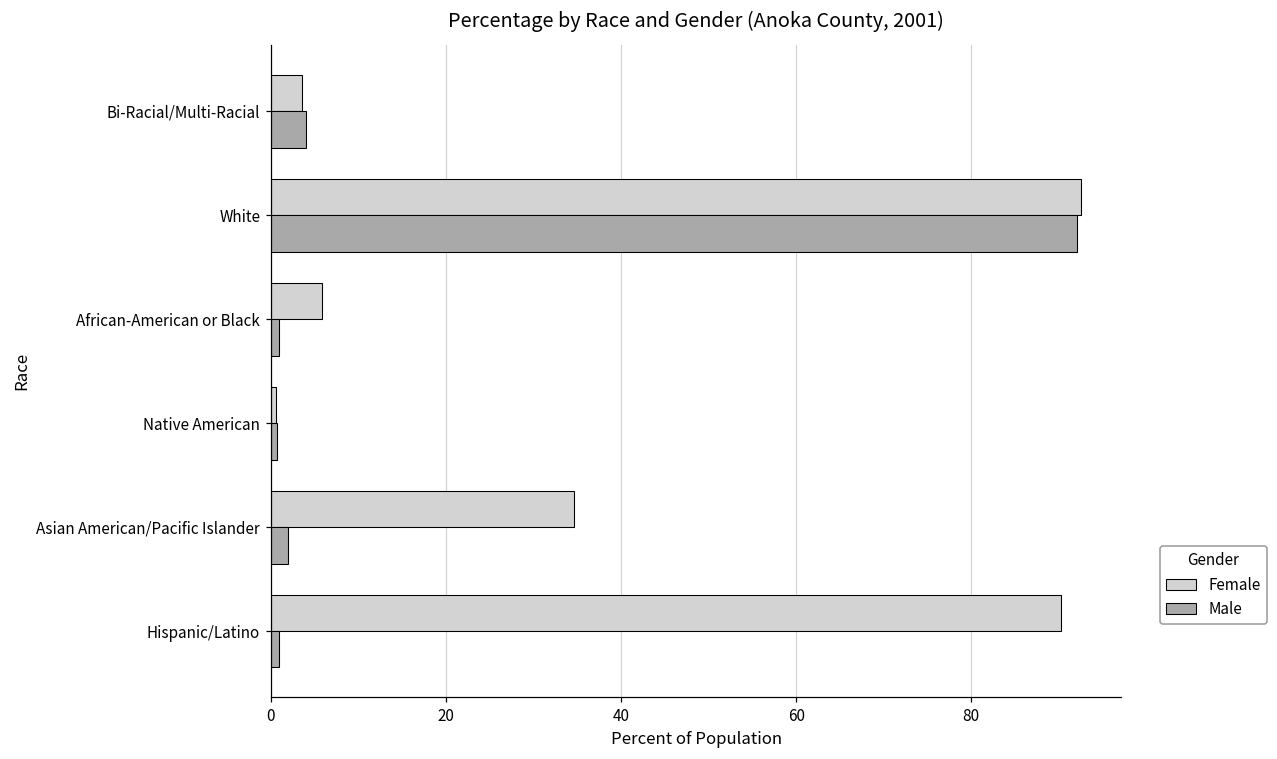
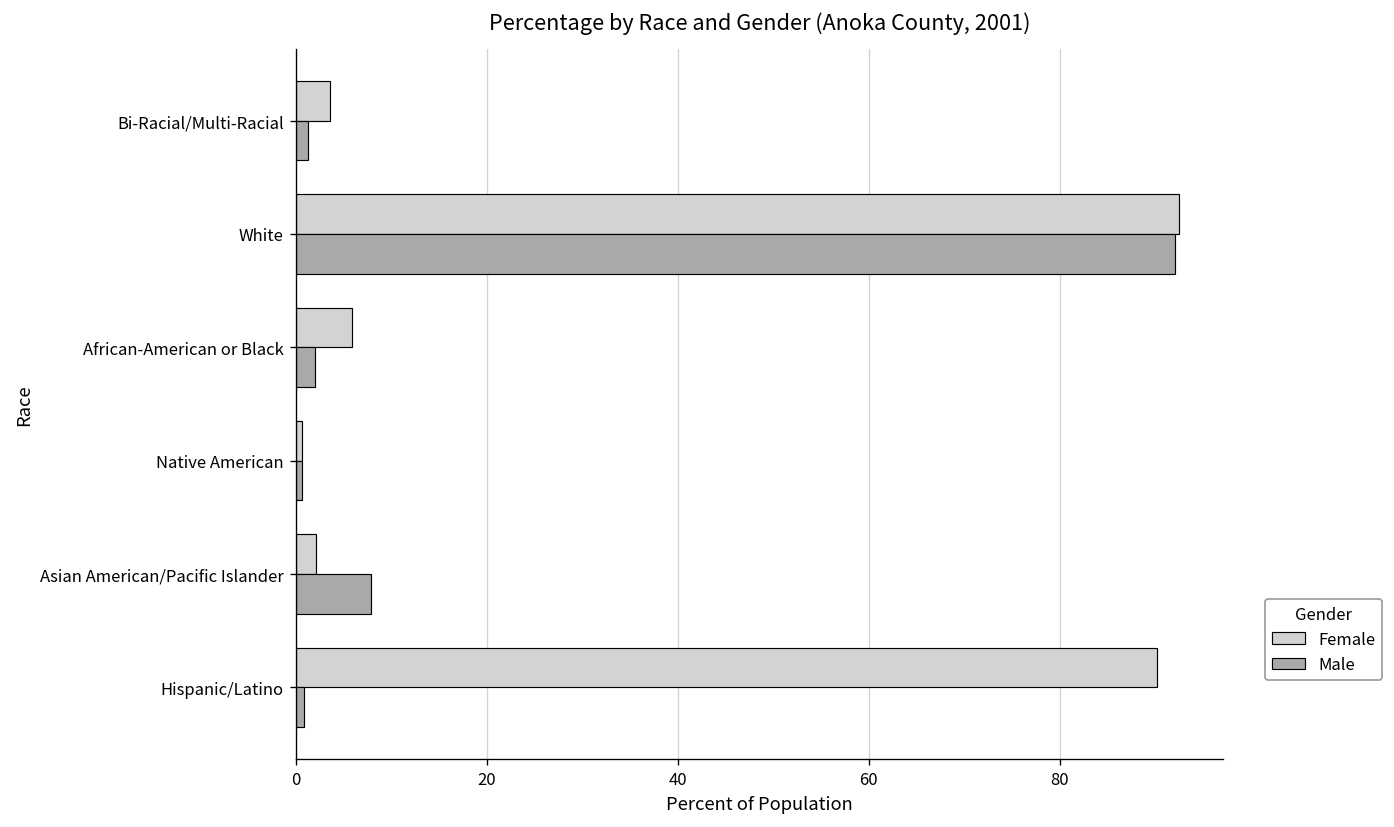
Male, Bi-Racial/Multi-Racial: 4 -> 1
Male, African-American or Black: 1 -> 2
Female, Asian American/Pacific Islander: 35 -> 2
Male, Asian American/Pacific Islander: 2 -> 8
